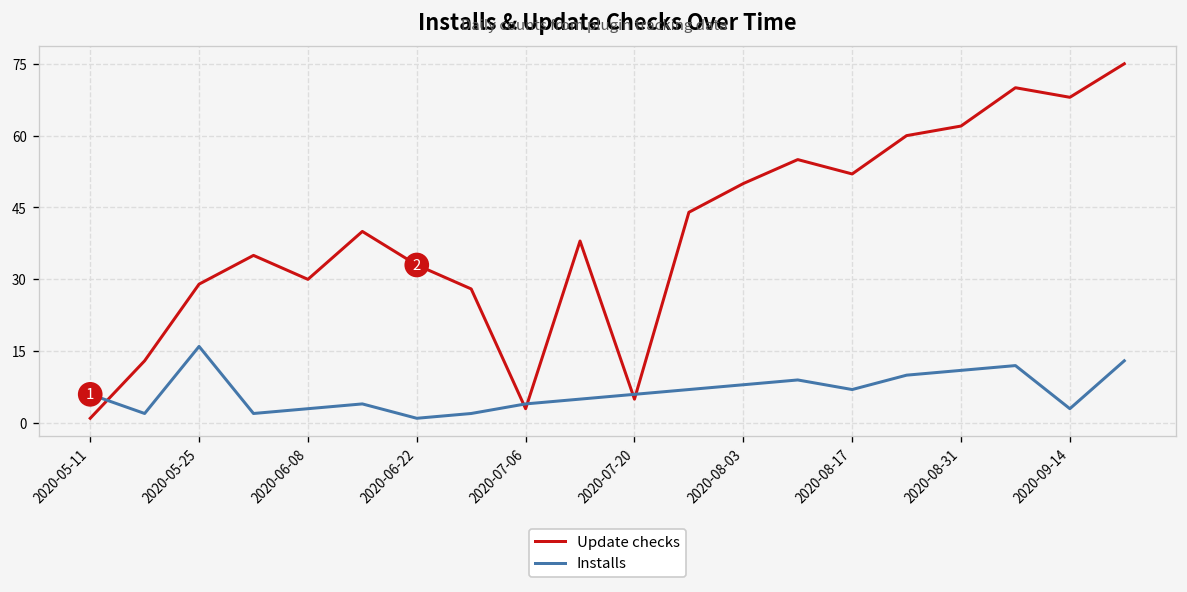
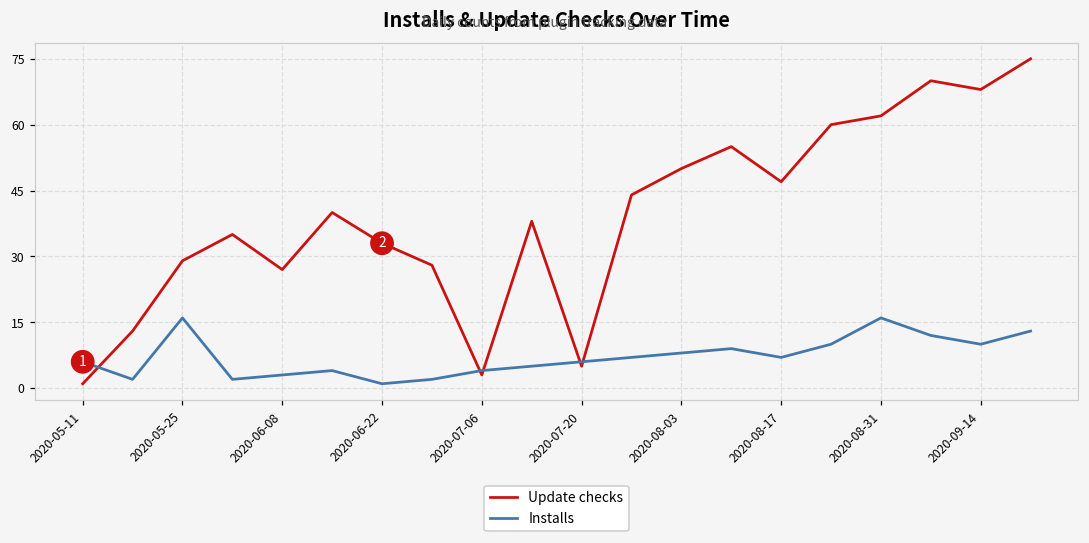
Update checks, 2020-06-08: 30 -> 27
Update checks, 2020-08-17: 52 -> 47
Installs, 2020-08-31: 11 -> 16
Installs, 2020-09-14: 3 -> 10
